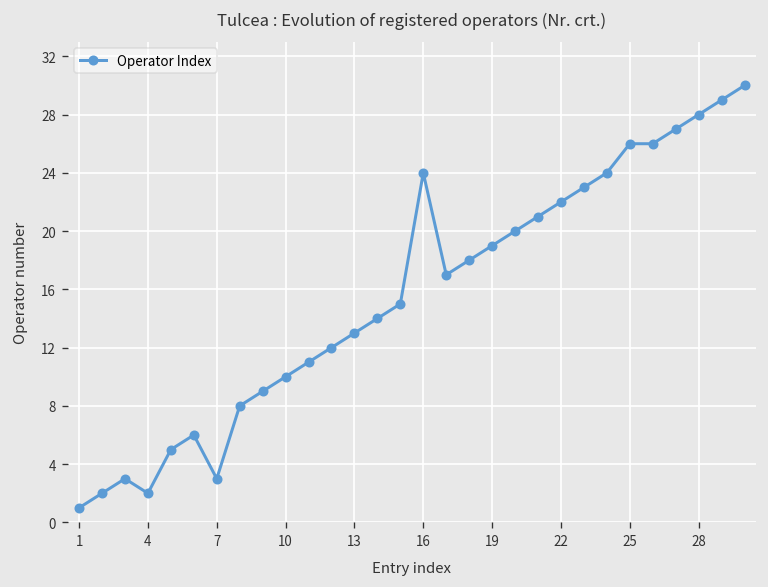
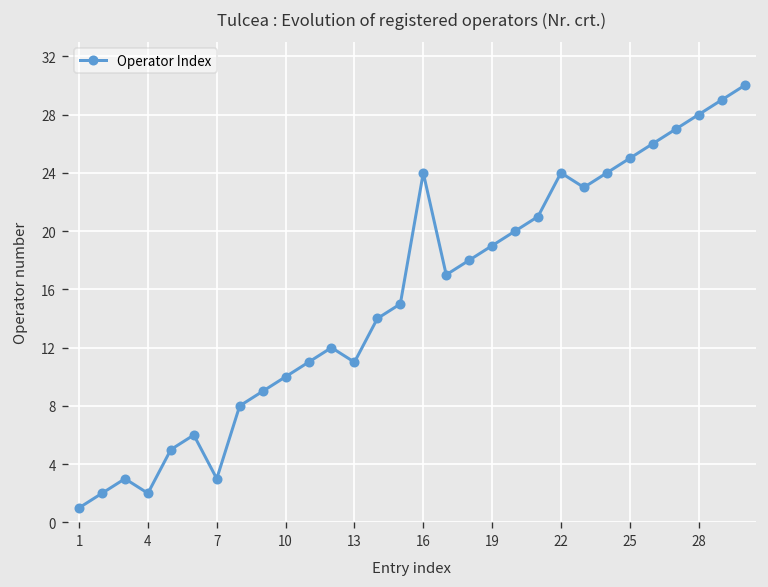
13: 13 -> 11
22: 22 -> 24
25: 26 -> 25
